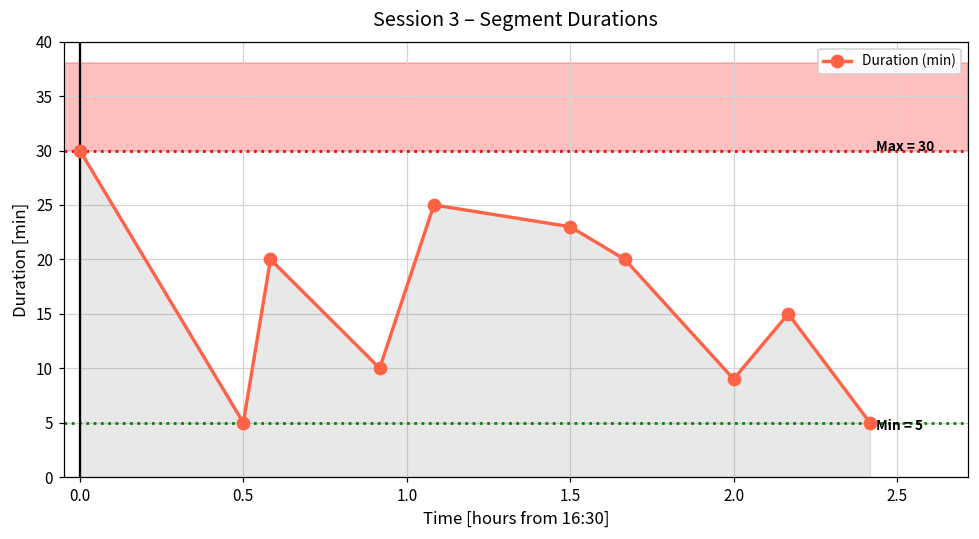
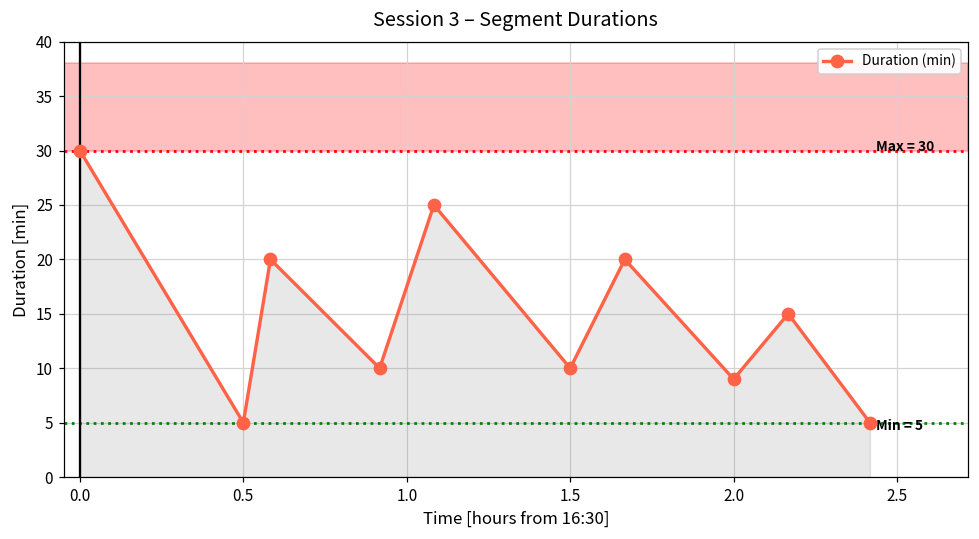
1.5: 23 -> 10
